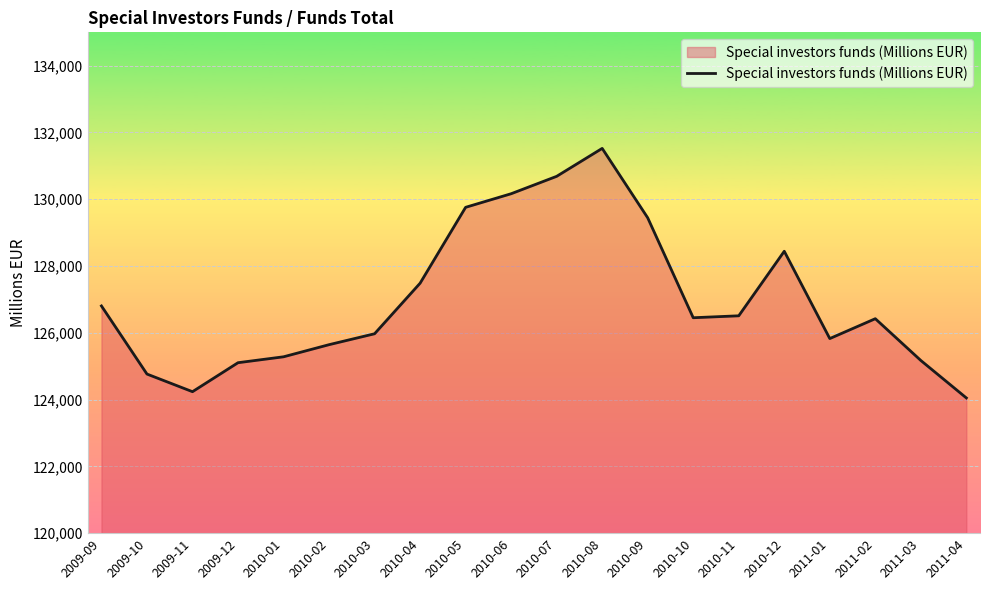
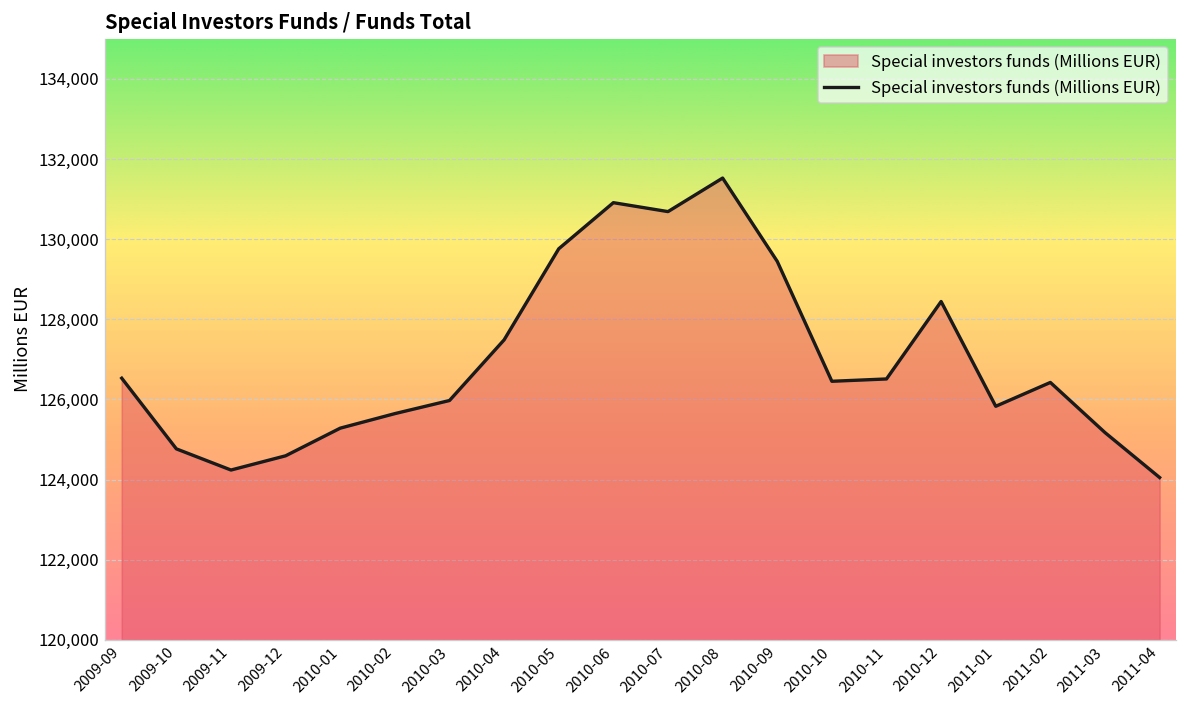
2009-09: 126,800 -> 126,500
2009-12: 125,100 -> 124,600
2010-06: 130,200 -> 130,900
